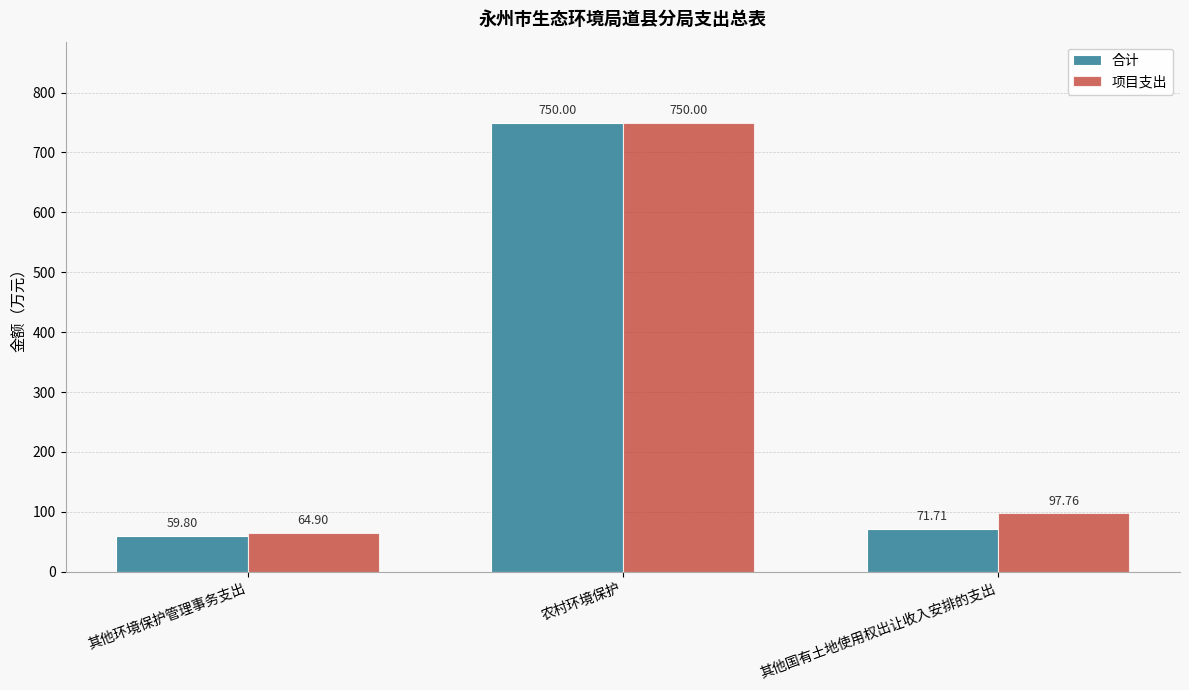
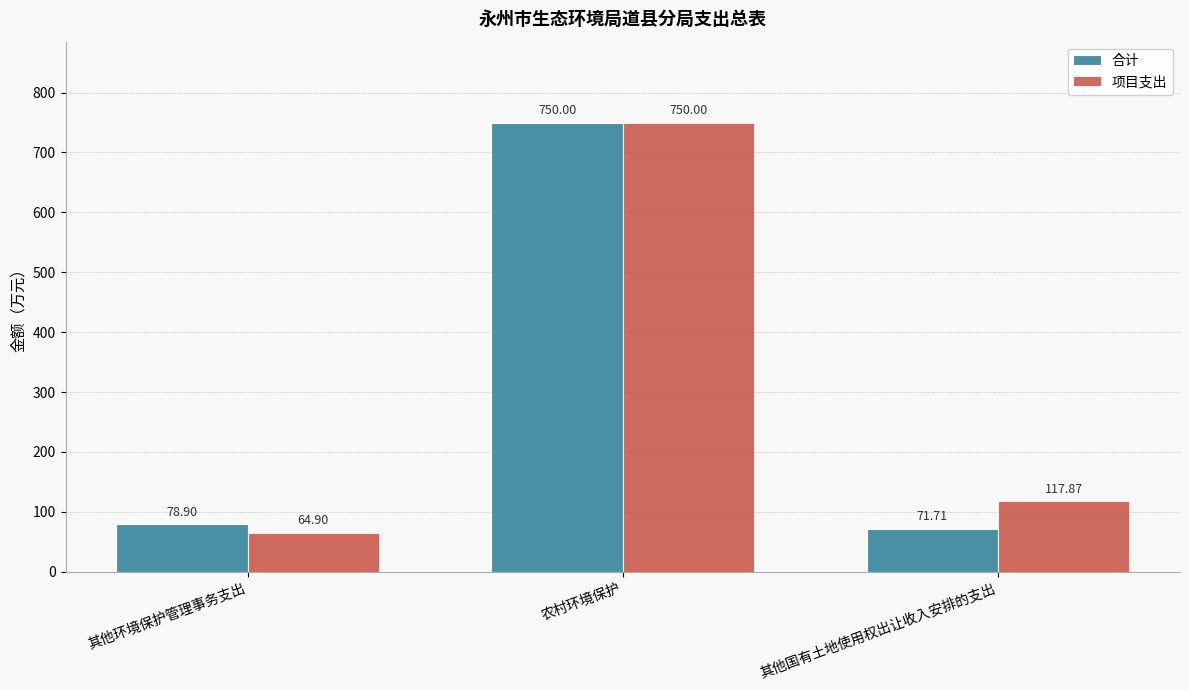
合计, 其他环境保护管理事务支出: 59.80 -> 78.90
项目支出, 其他国有土地使用权出让收入安排的支出: 97.76 -> 117.87
